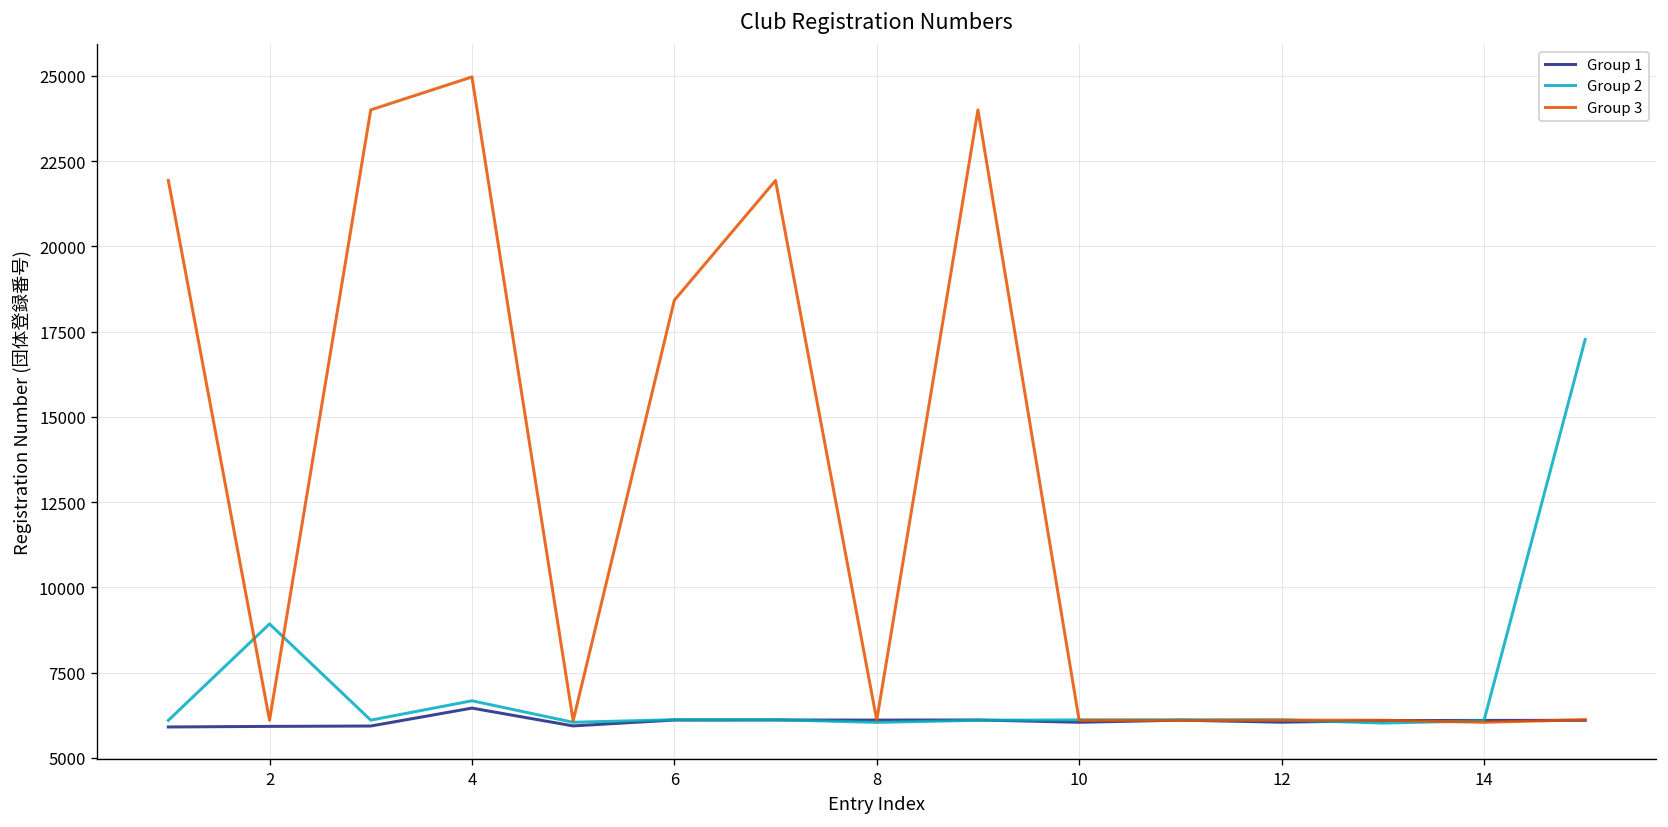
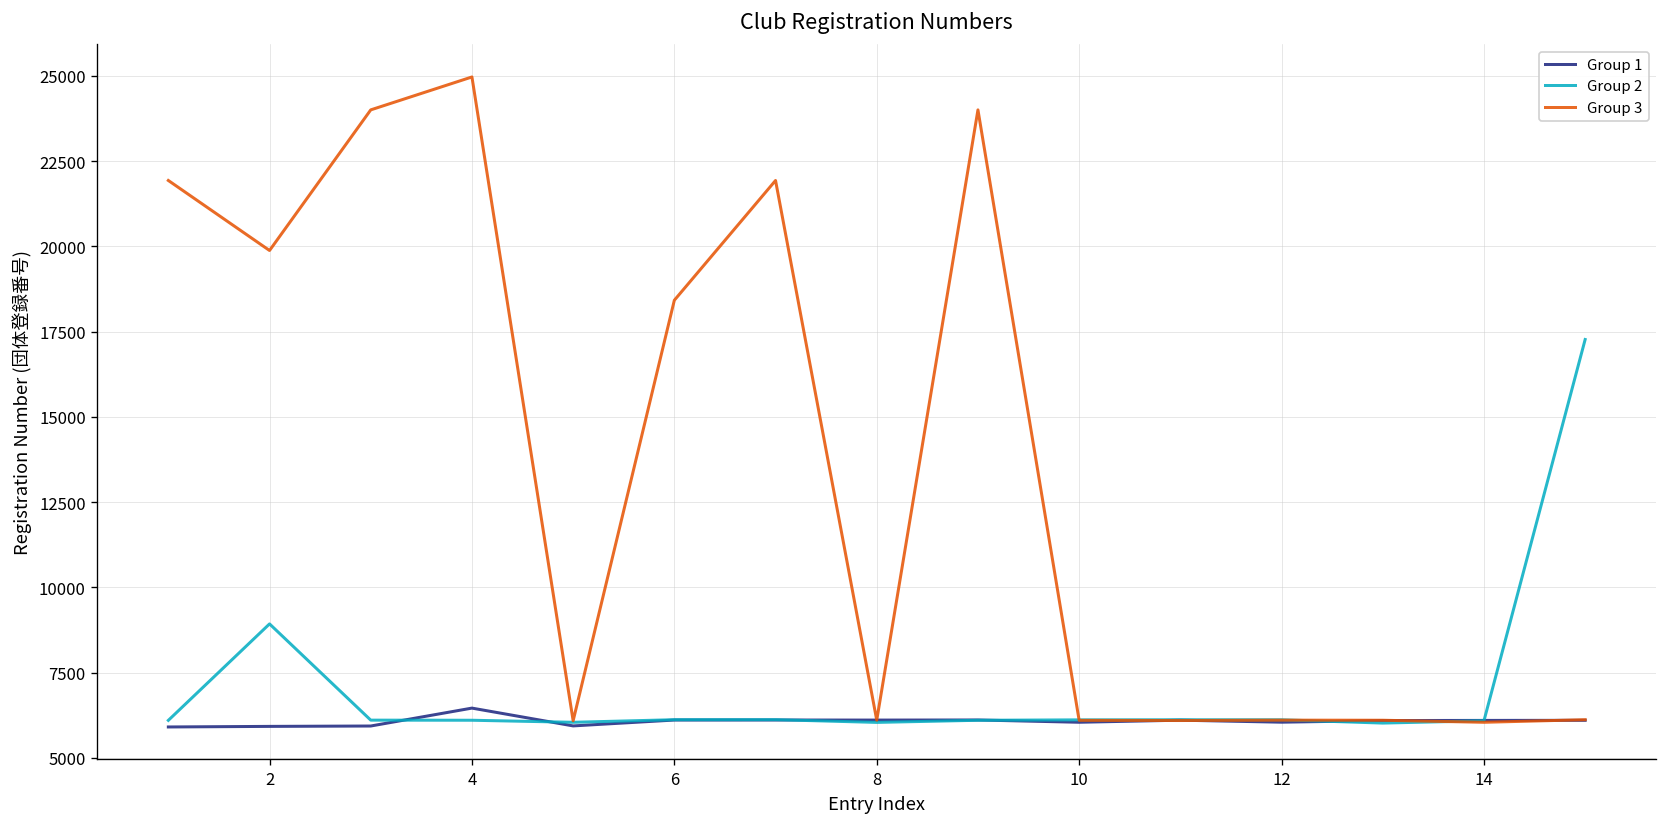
Group 3, 2: 6100 -> 19900
Group 2, 4: 6700 -> 6100
